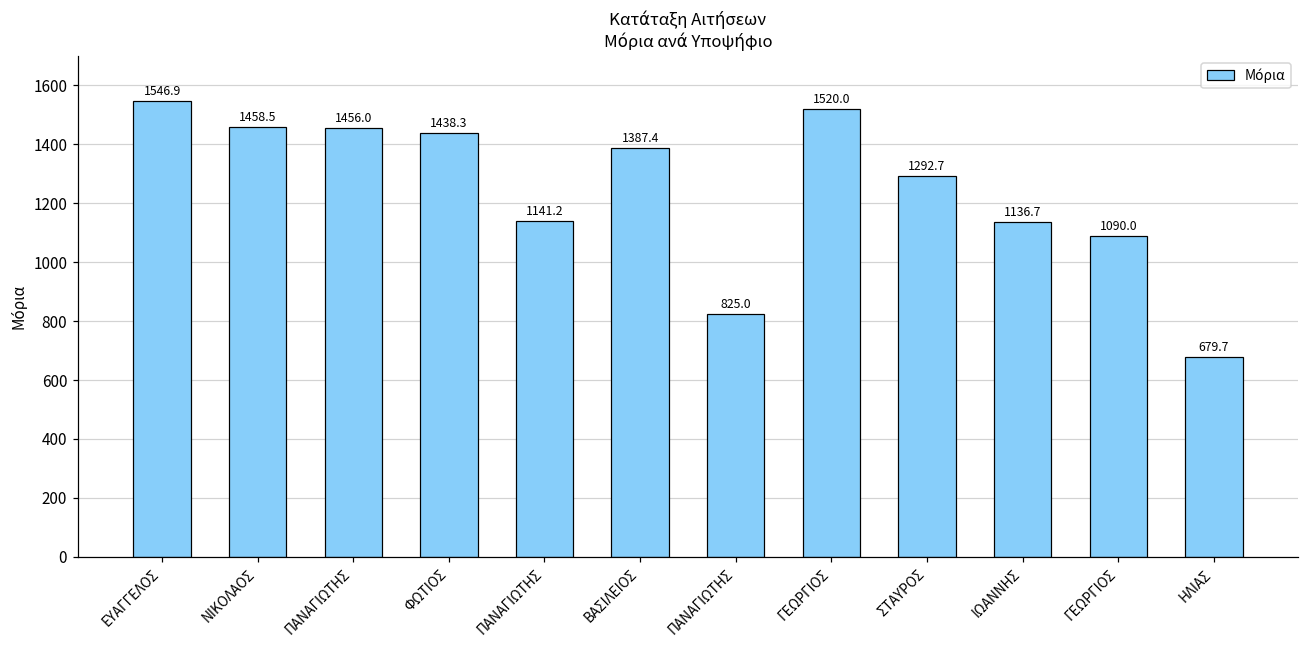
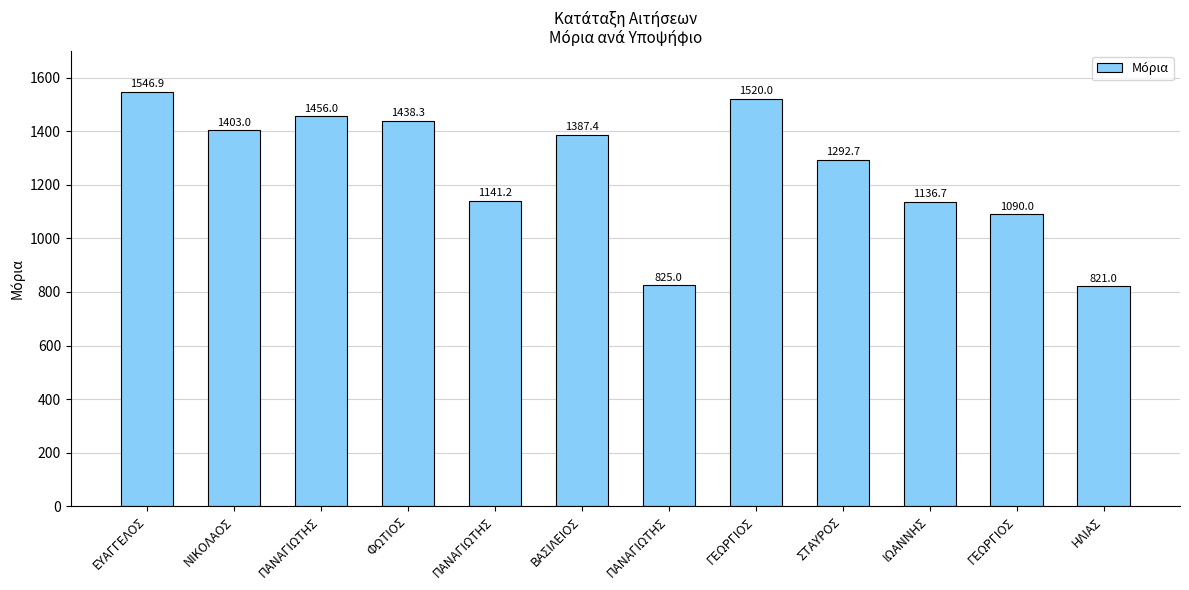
ΝΙΚΟΛΑΟΣ: 1458.5 -> 1403.0
ΗΛΙΑΣ: 679.7 -> 821.0
